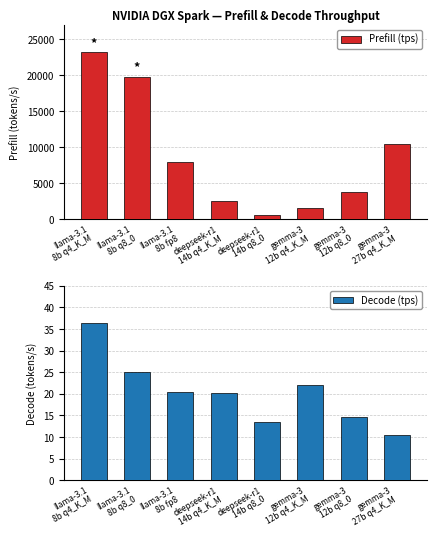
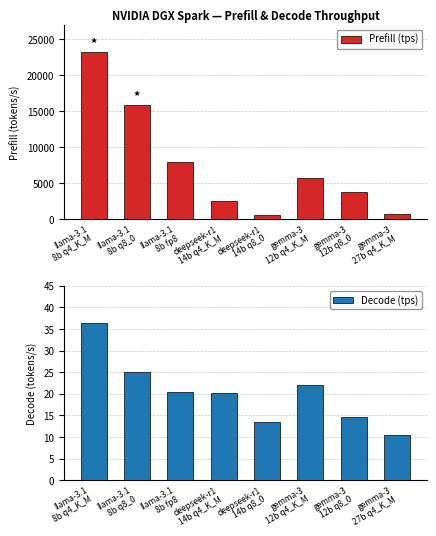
NVIDIA DGX Spark — Prefill & Decode Throughput, llama-3.1 8b q8_0: 20000 -> 16000
NVIDIA DGX Spark — Prefill & Decode Throughput, gemma-3 12b q4_K_M: 2000 -> 6000
NVIDIA DGX Spark — Prefill & Decode Throughput, gemma-3 27b q4_K_M: 10000 -> 1000
